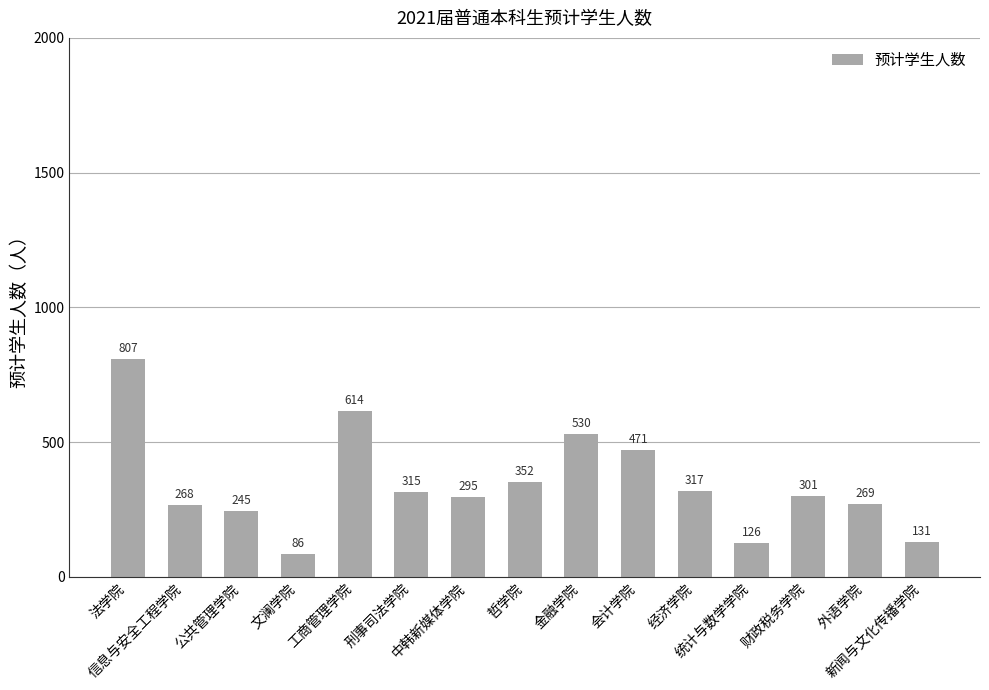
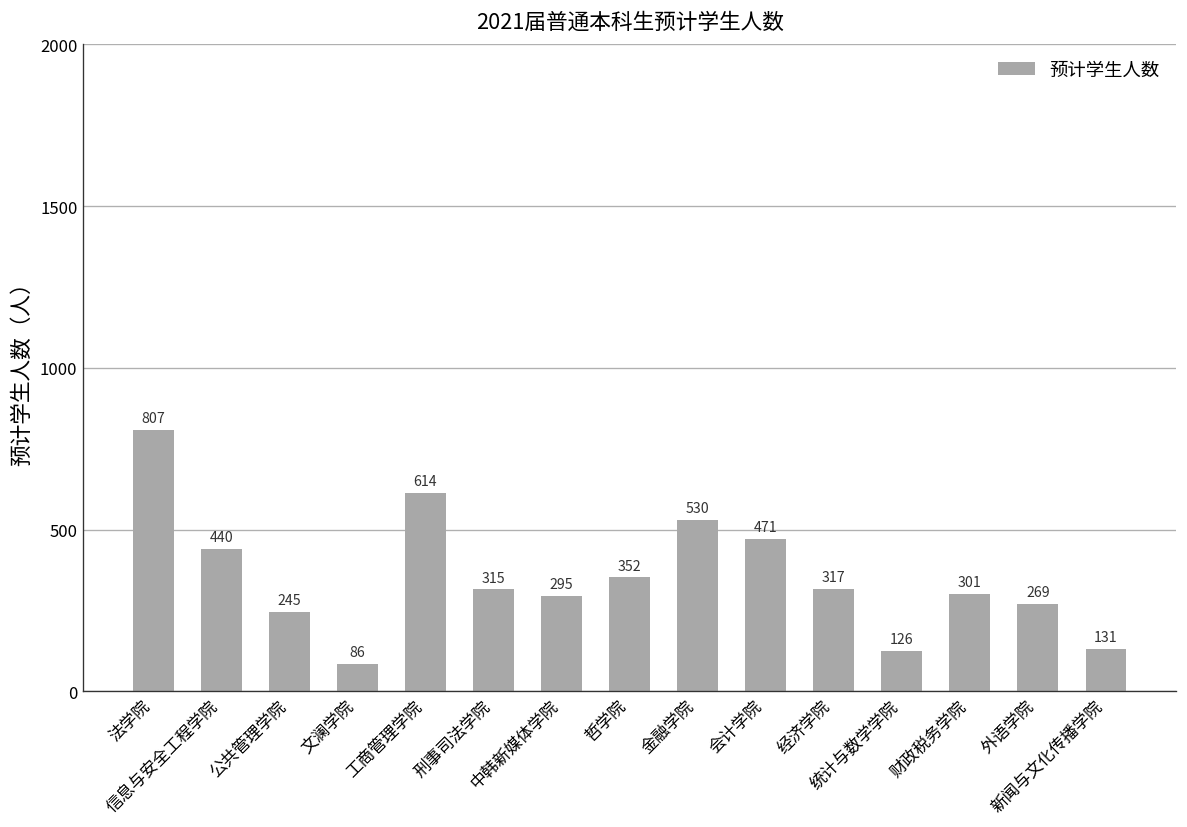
信息与安全工程学院: 268 -> 440
